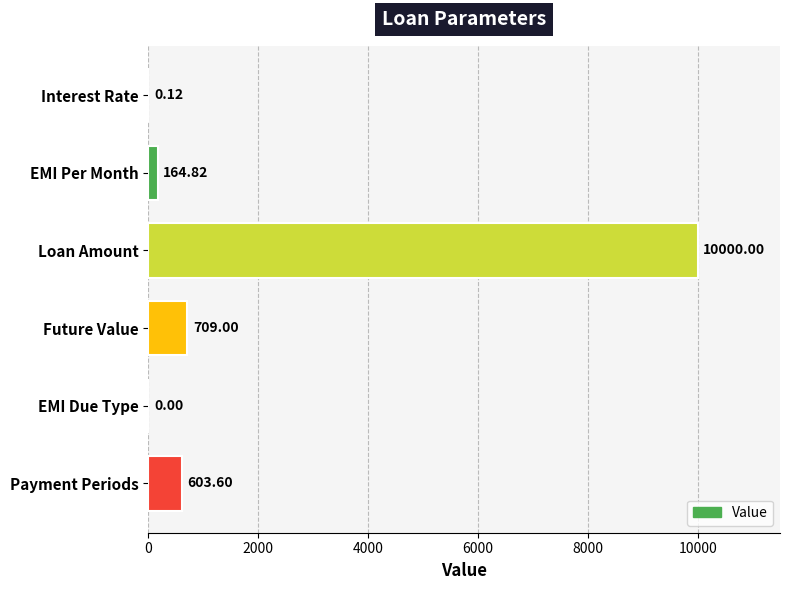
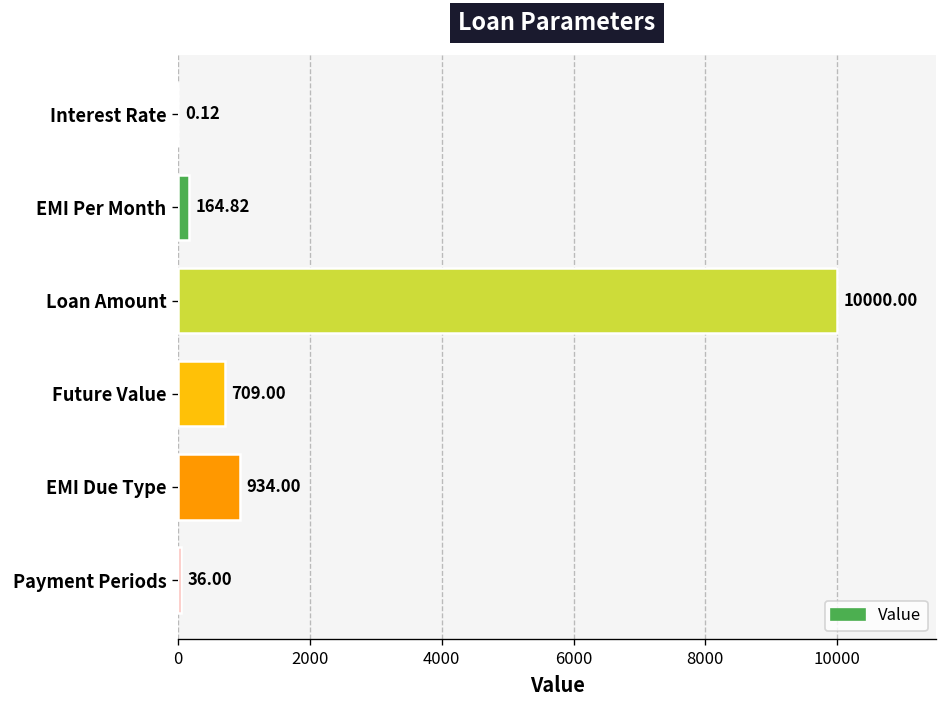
EMI Due Type: 0.00 -> 934.00
Payment Periods: 603.60 -> 36.00
